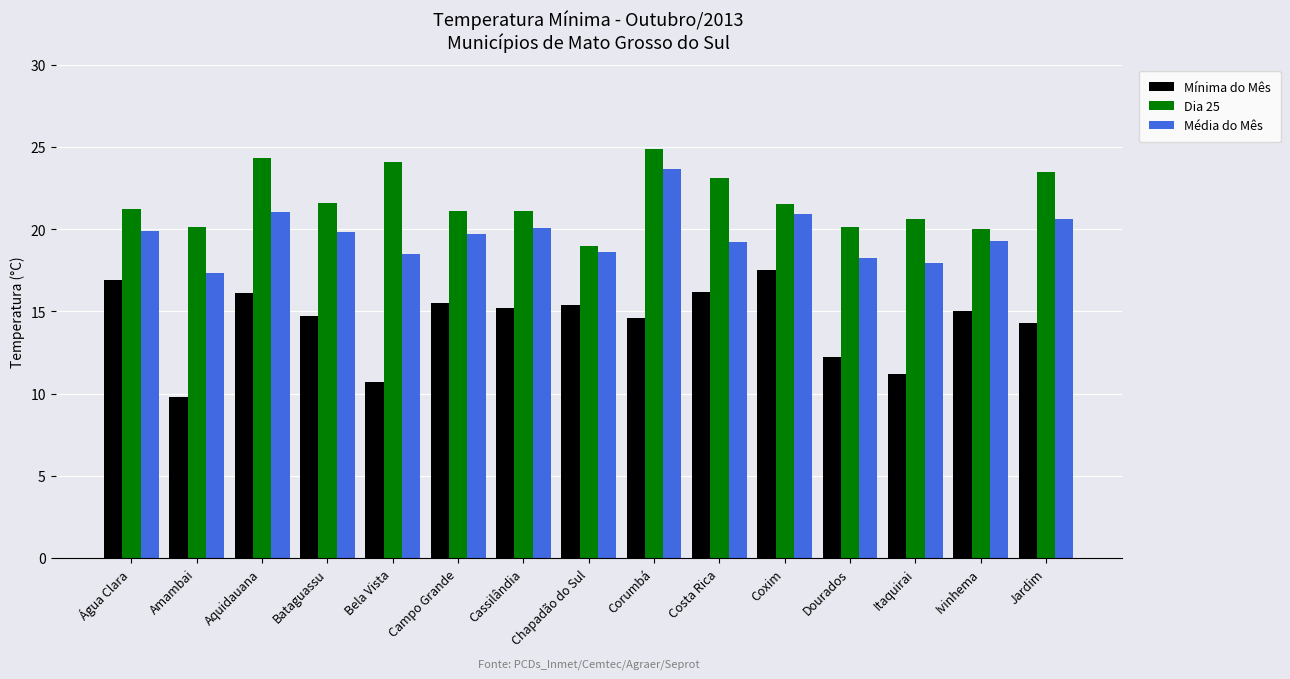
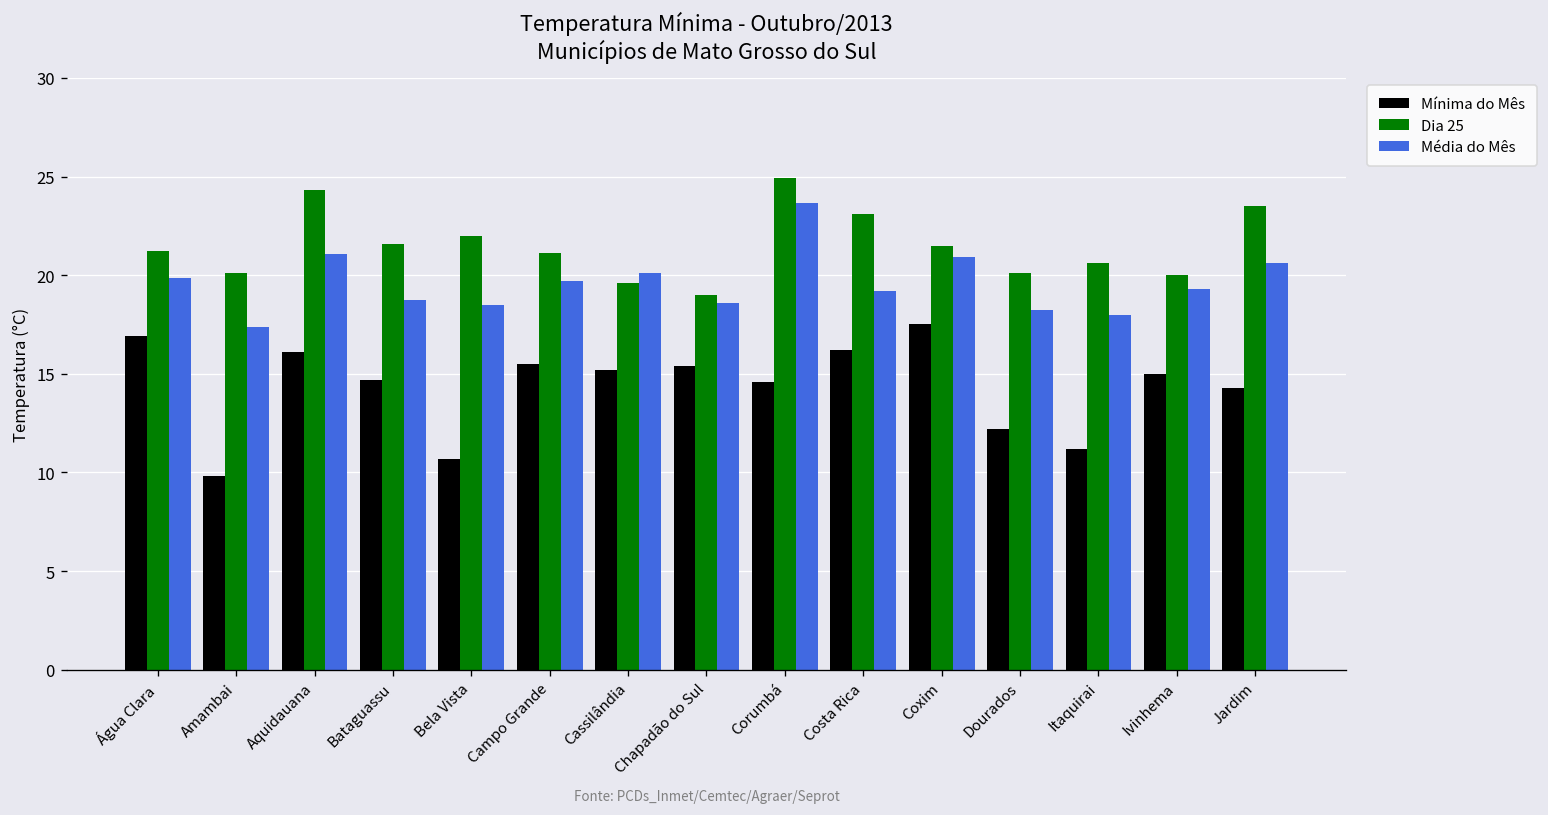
Média do Mês, Bataguassu: 19.8 -> 18.7
Dia 25, Bela Vista: 24.1 -> 22.0
Dia 25, Cassilândia: 21.1 -> 19.6
